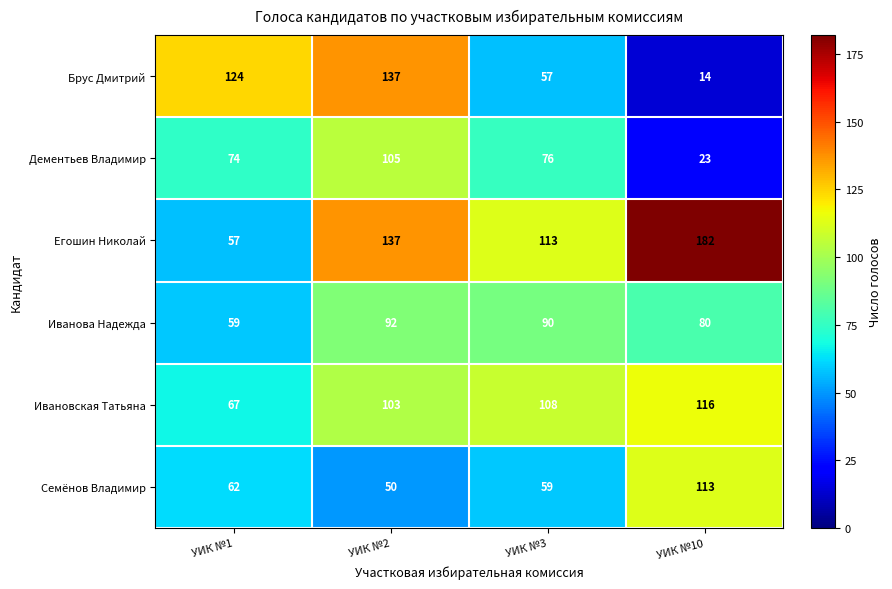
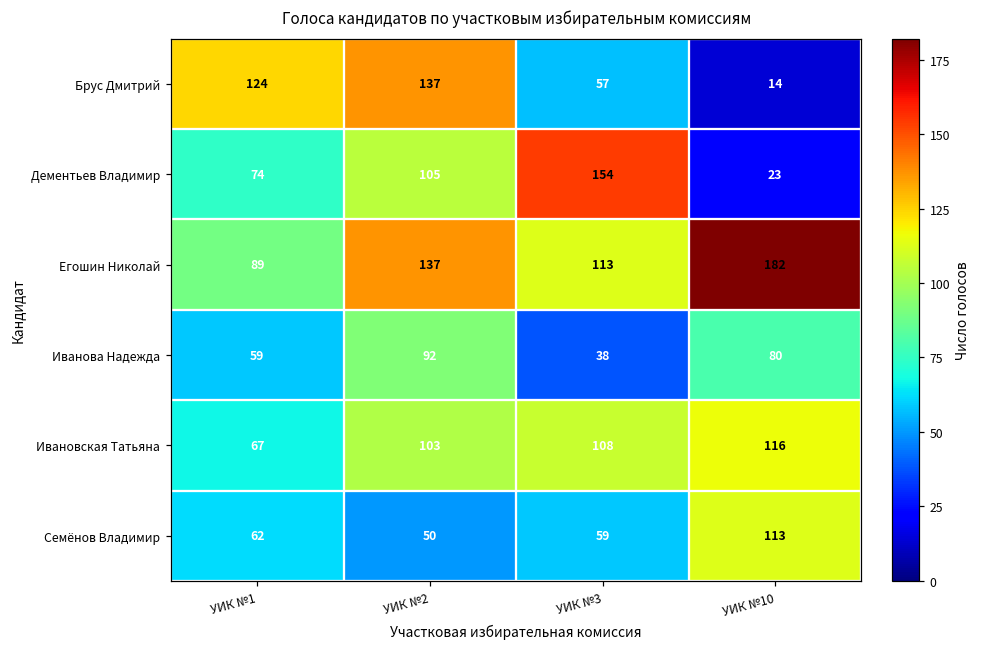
Дементьев Владимир, УИК №3: 76 -> 154
Егошин Николай, УИК №1: 57 -> 89
Иванова Надежда, УИК №3: 90 -> 38
